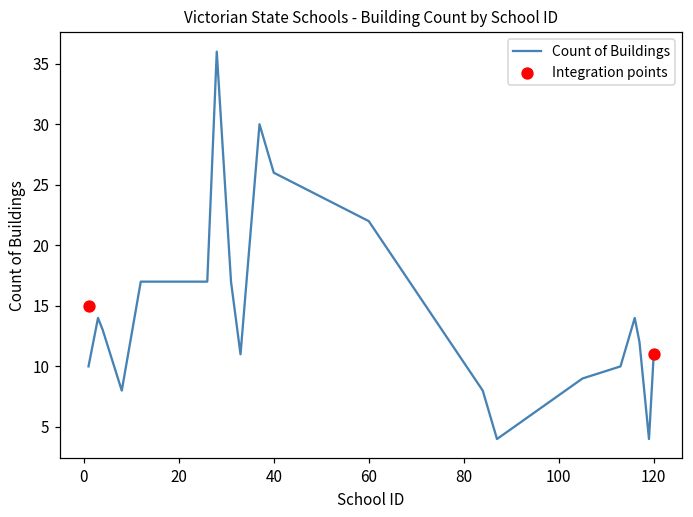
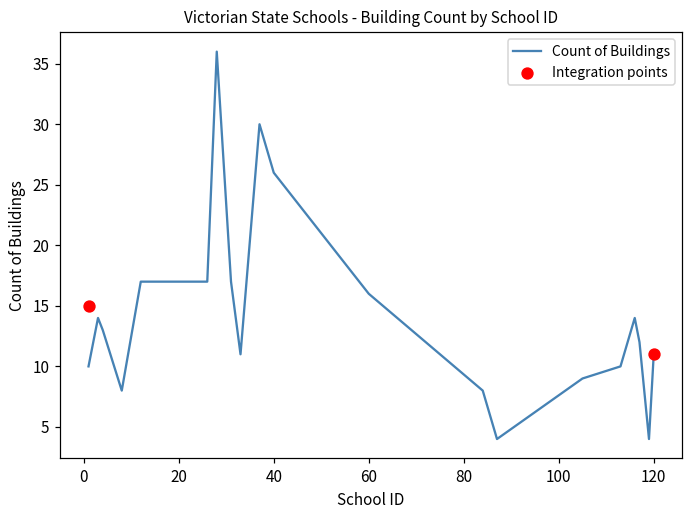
Count of Buildings, 60: 22 -> 16
